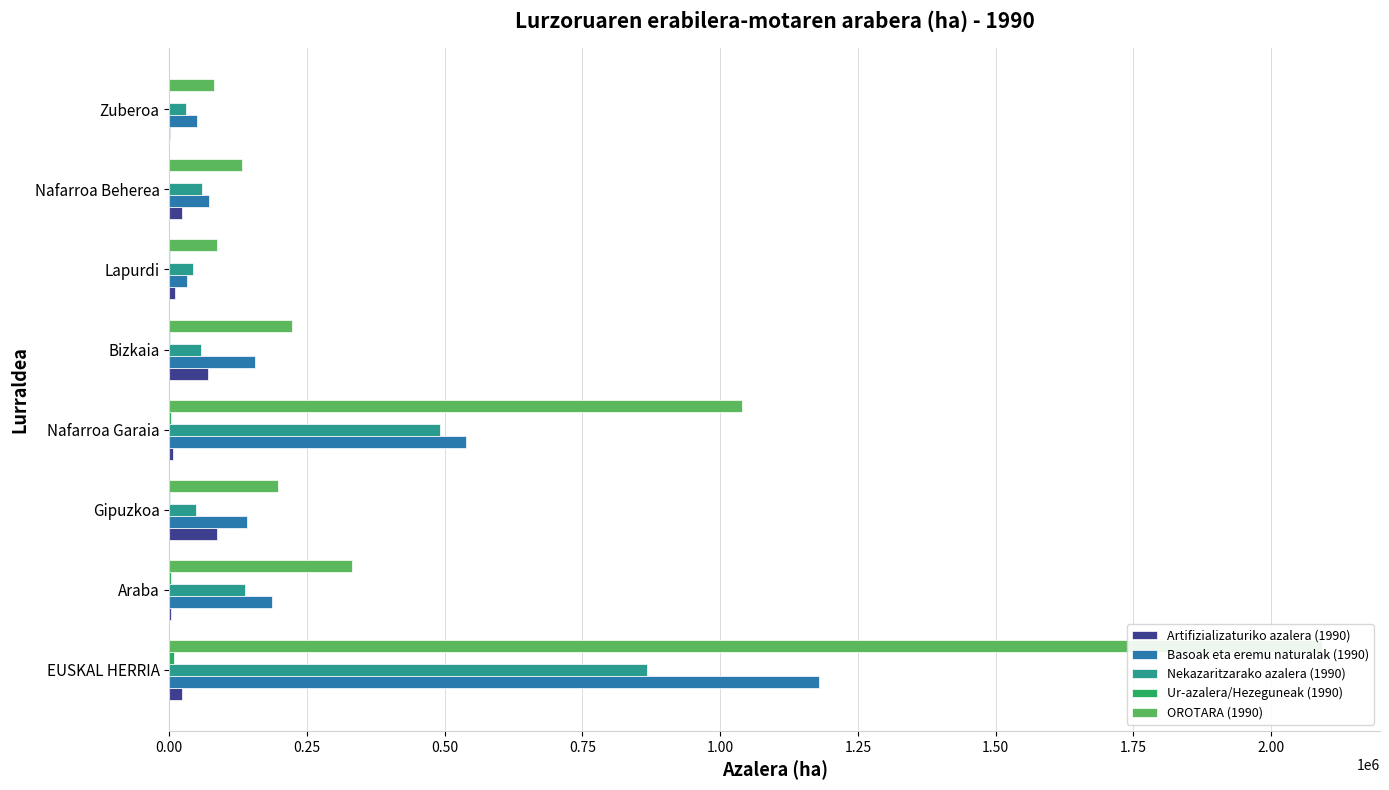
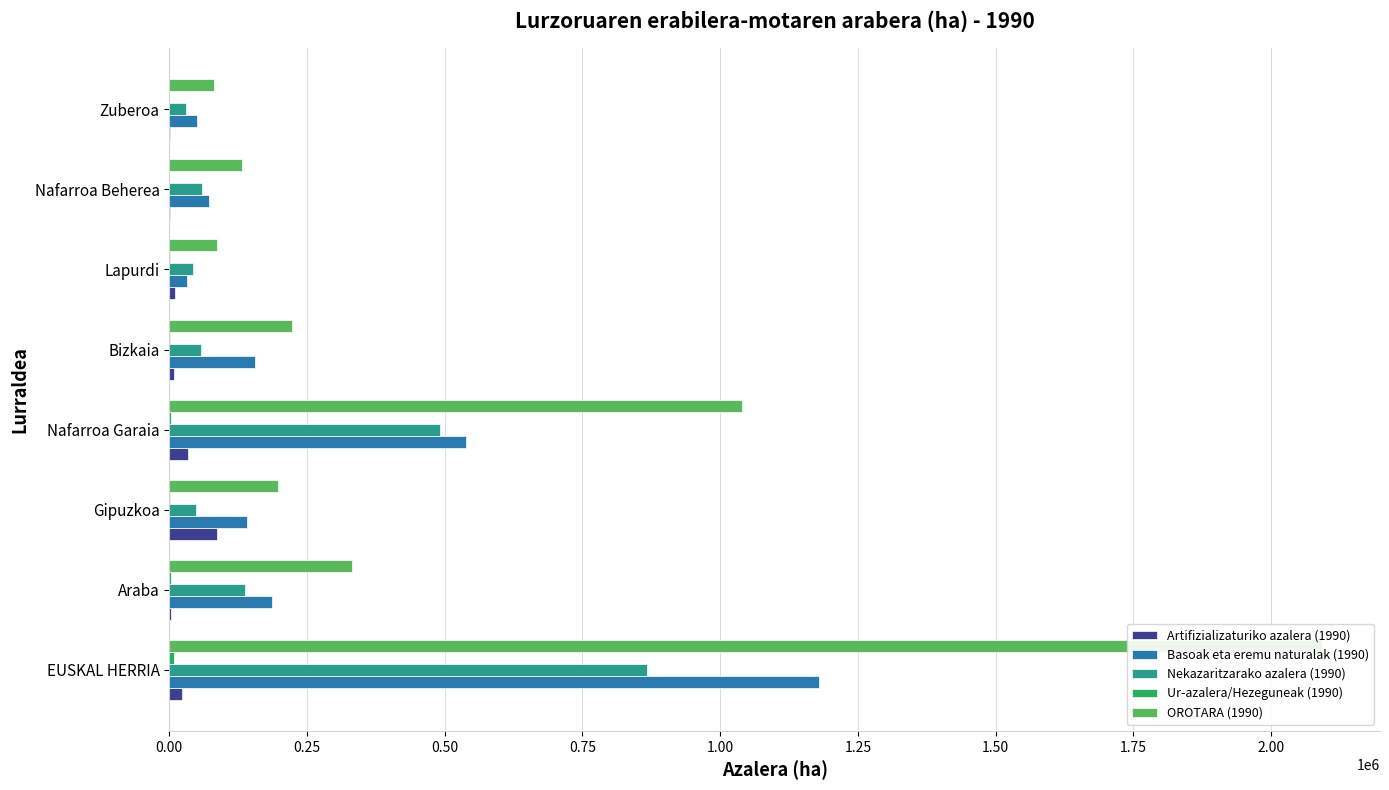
Artifizializaturiko azalera (1990), Nafarroa Beherea: 20000 -> 0
Artifizializaturiko azalera (1990), Bizkaia: 70000 -> 10000
Artifizializaturiko azalera (1990), Nafarroa Garaia: 10000 -> 30000
